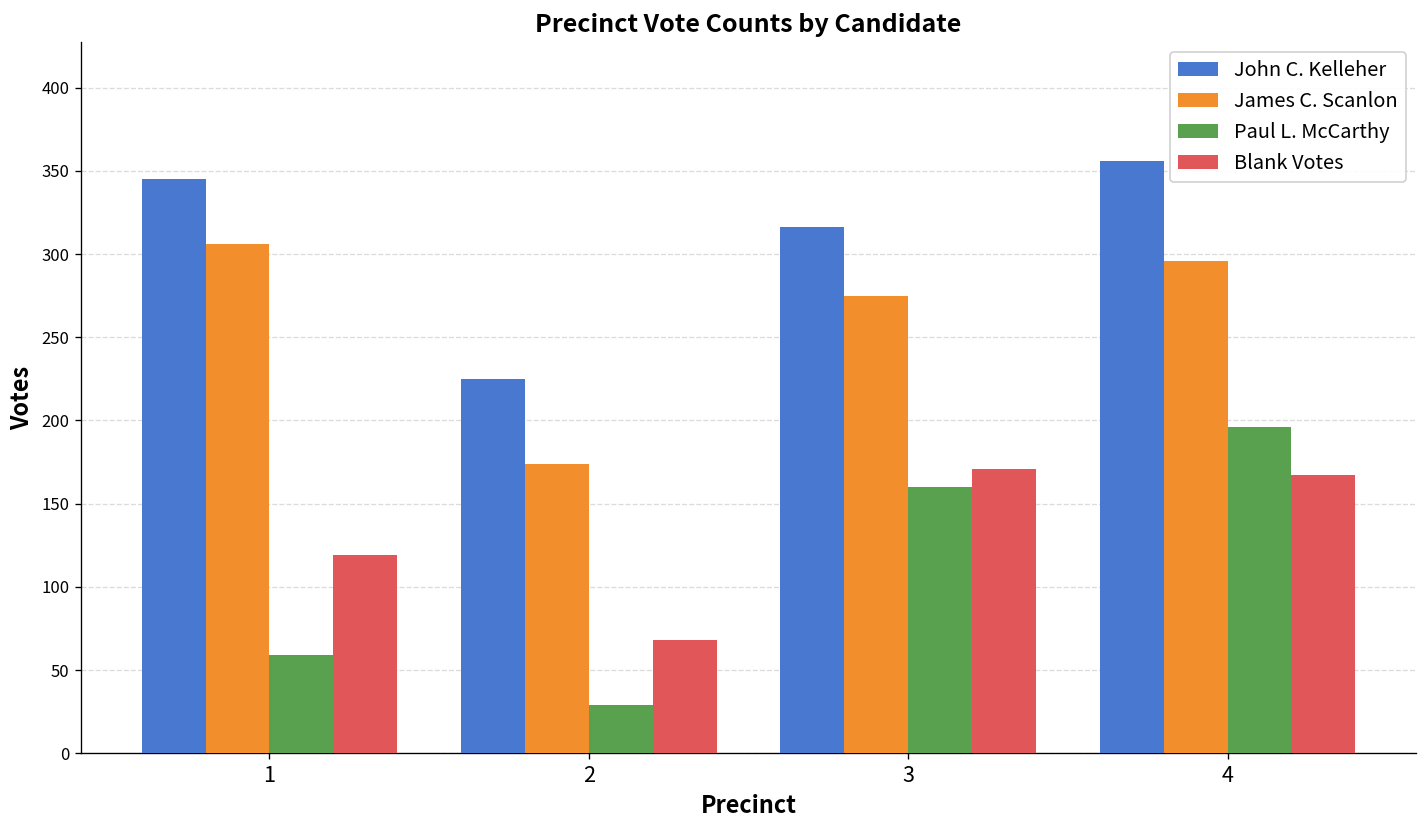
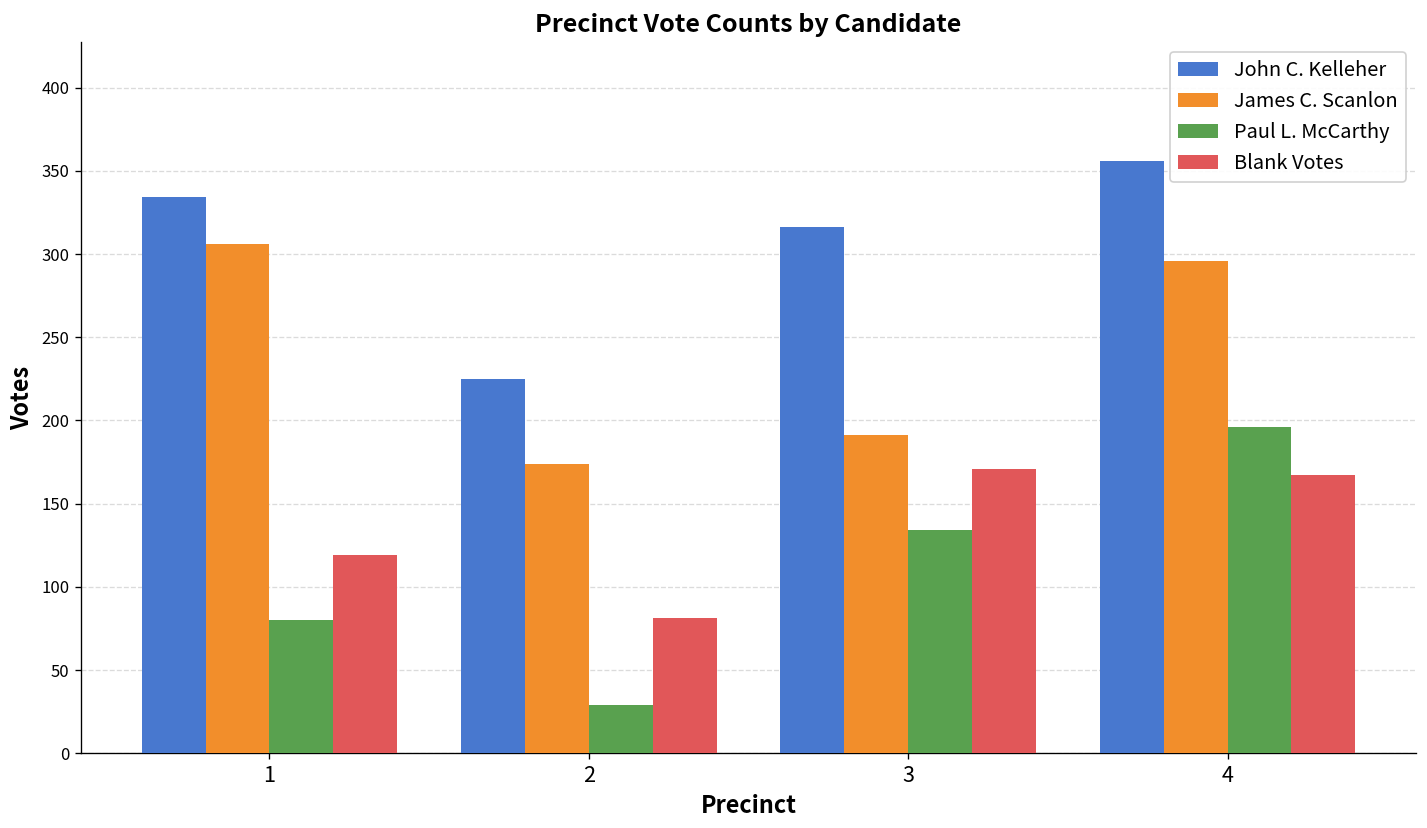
John C. Kelleher, 1: 345 -> 334
Paul L. McCarthy, 1: 59 -> 80
Blank Votes, 2: 68 -> 81
James C. Scanlon, 3: 275 -> 191
Paul L. McCarthy, 3: 160 -> 134
